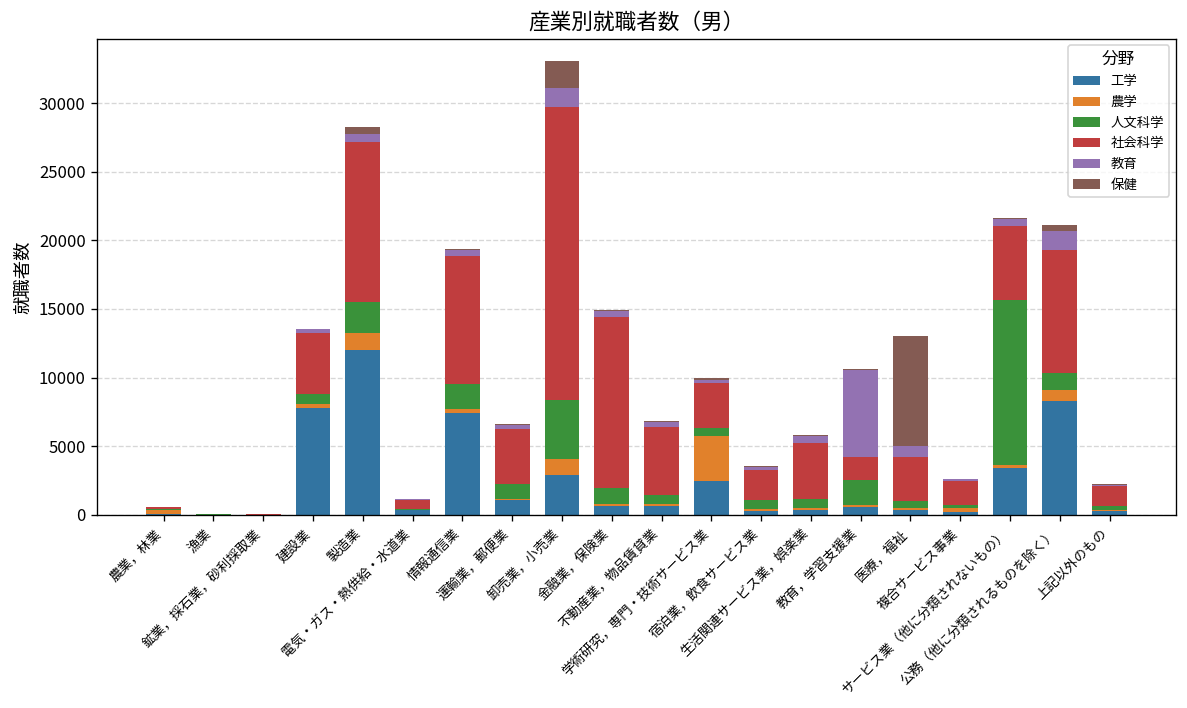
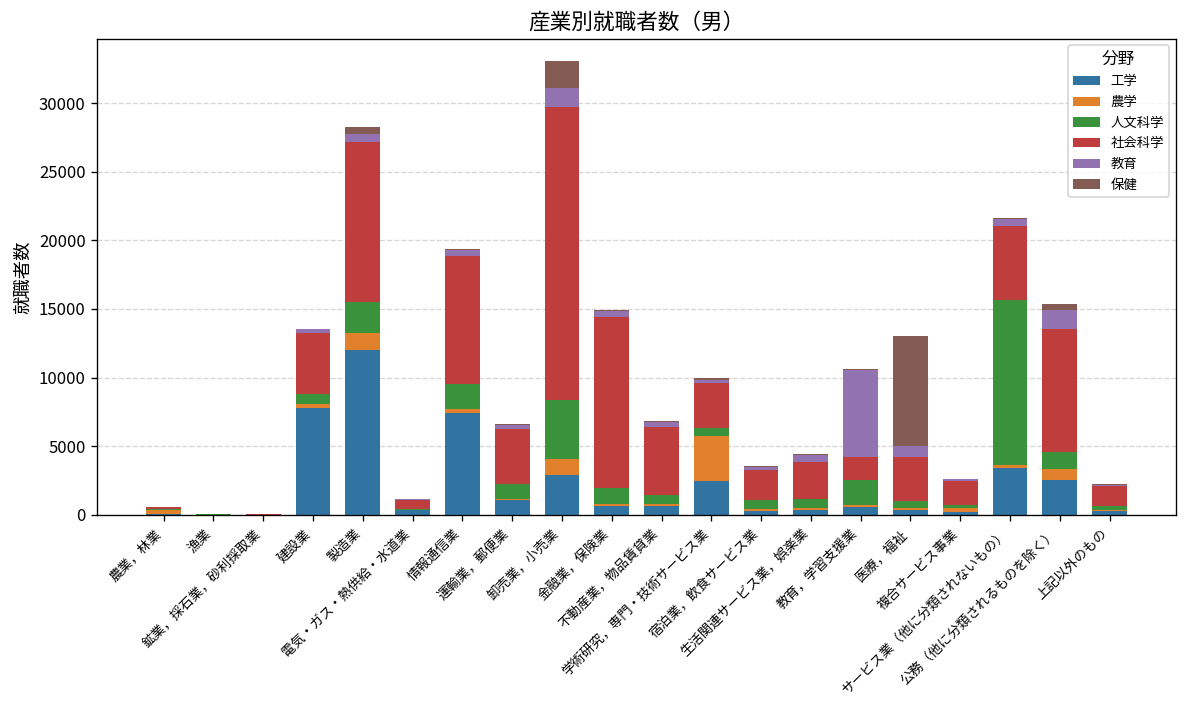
社会科学, 生活関連サービス業，娯楽業: 4100 -> 2700
工学, 公務（他に分類されるものを除く）: 8300 -> 2500
